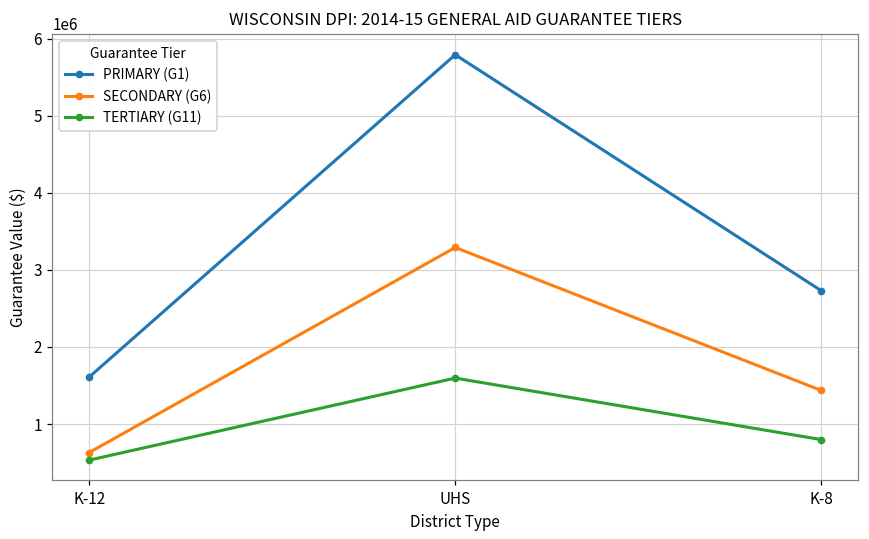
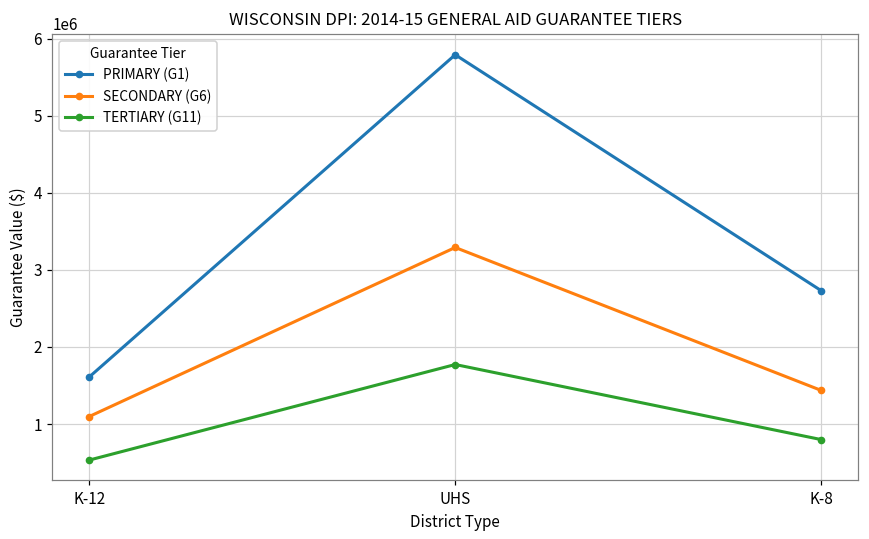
SECONDARY (G6), K-12: 600000 -> 1100000
TERTIARY (G11), UHS: 1600000 -> 1800000
